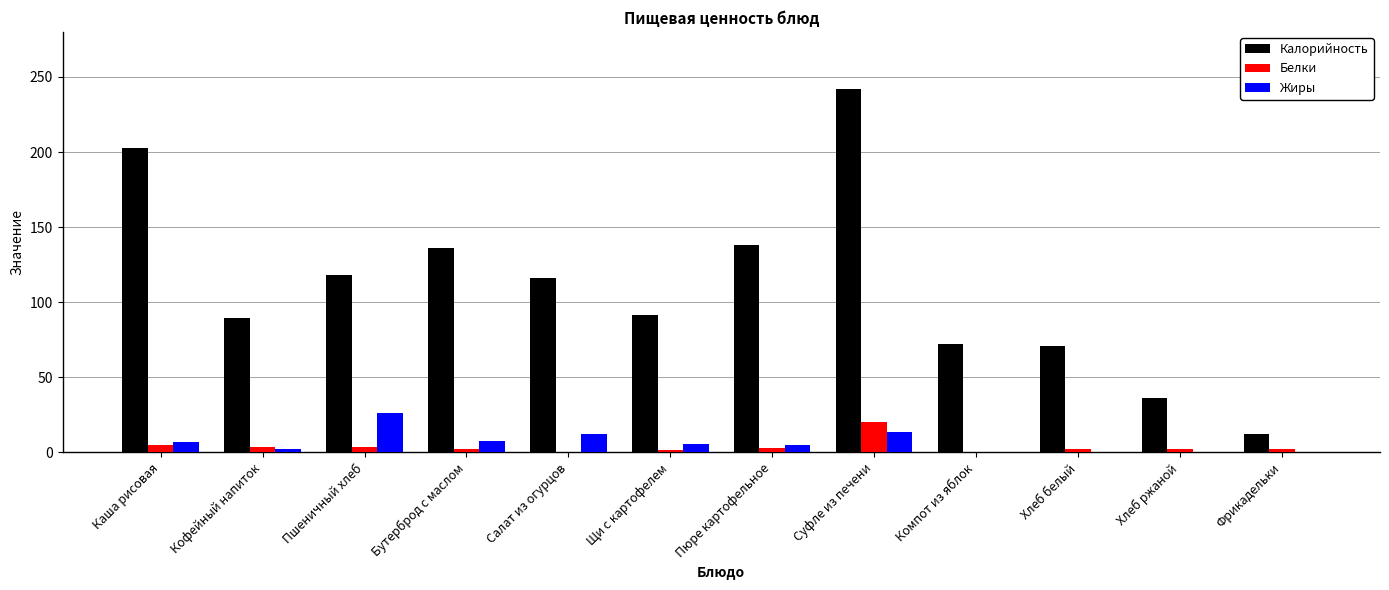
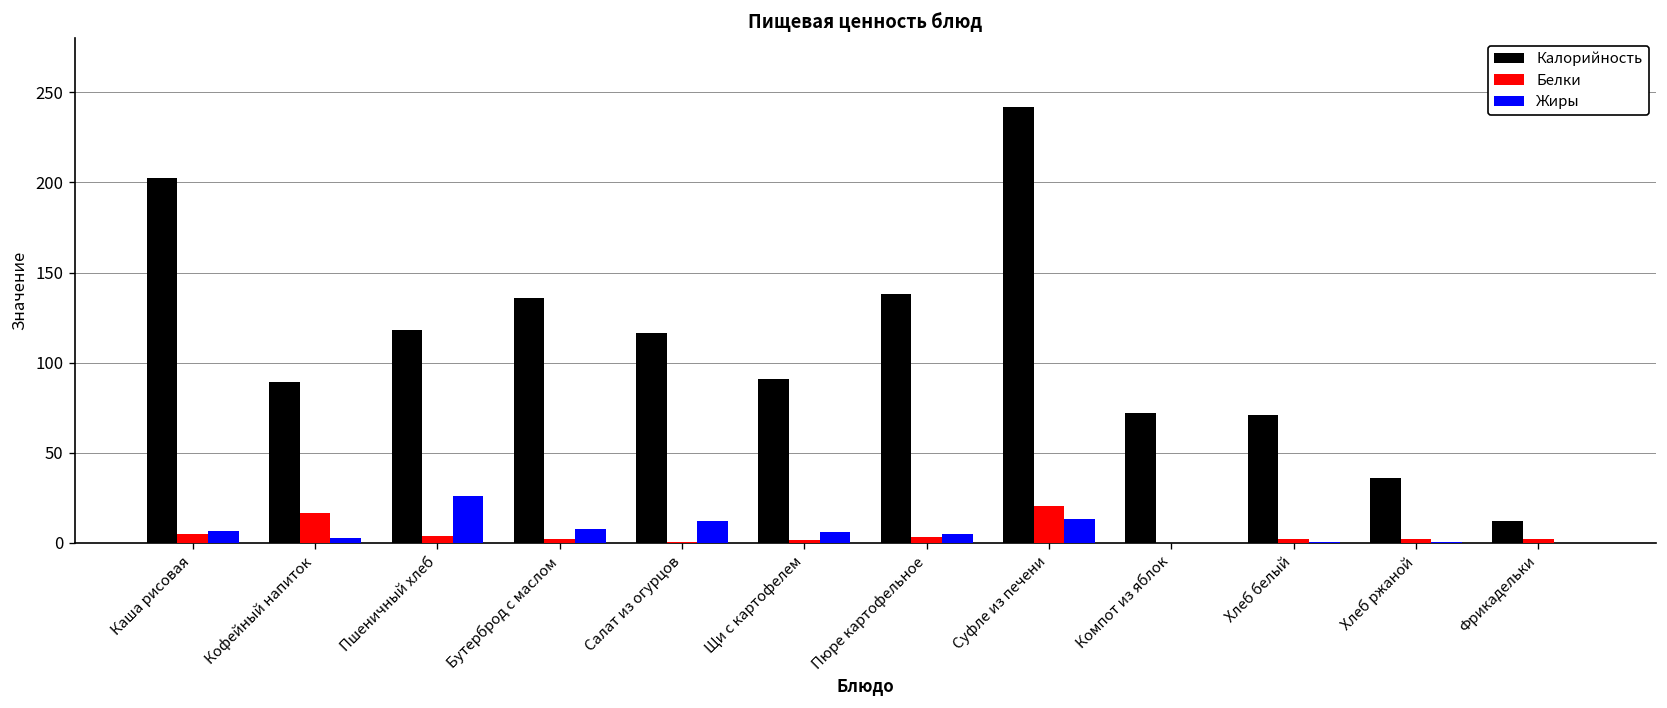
Белки, Кофейный напиток: 3 -> 17
